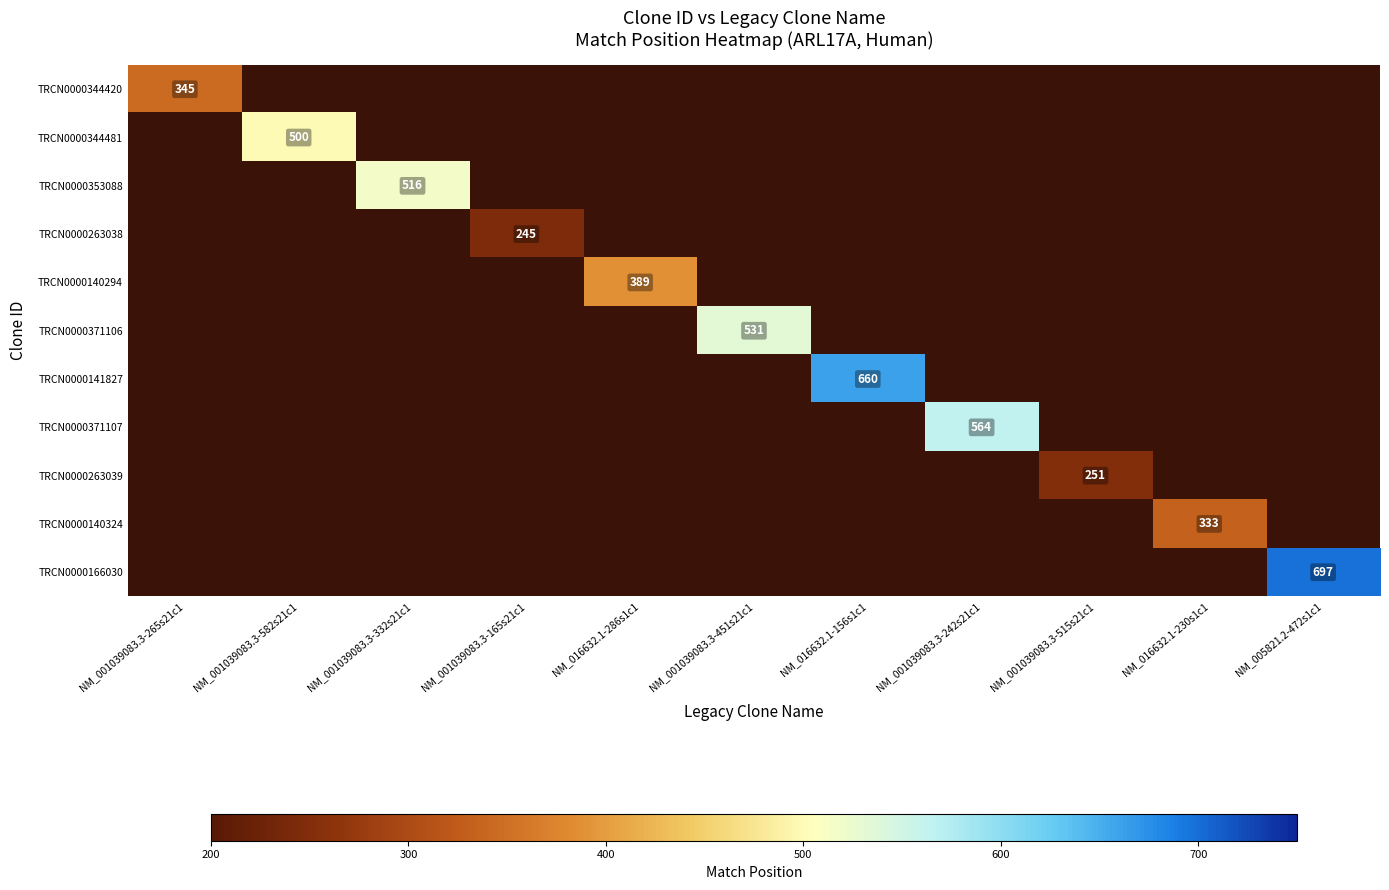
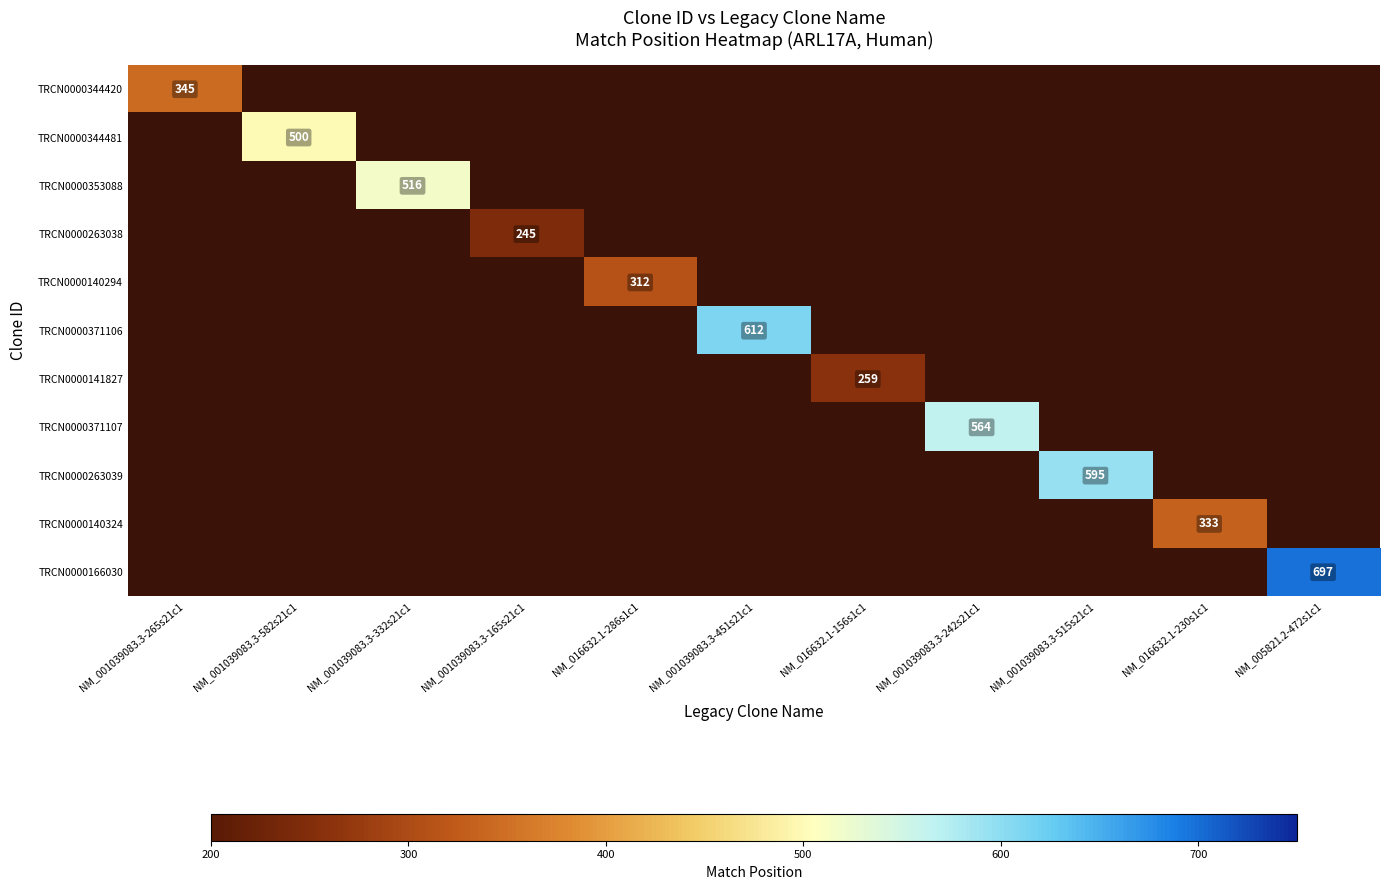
TRCN0000140294, NM_016632.1-286s1c1: 389 -> 312
TRCN0000371106, NM_001039083.3-451s21c1: 531 -> 612
TRCN0000141827, NM_016632.1-156s1c1: 660 -> 259
TRCN0000263039, NM_001039083.3-515s21c1: 251 -> 595
